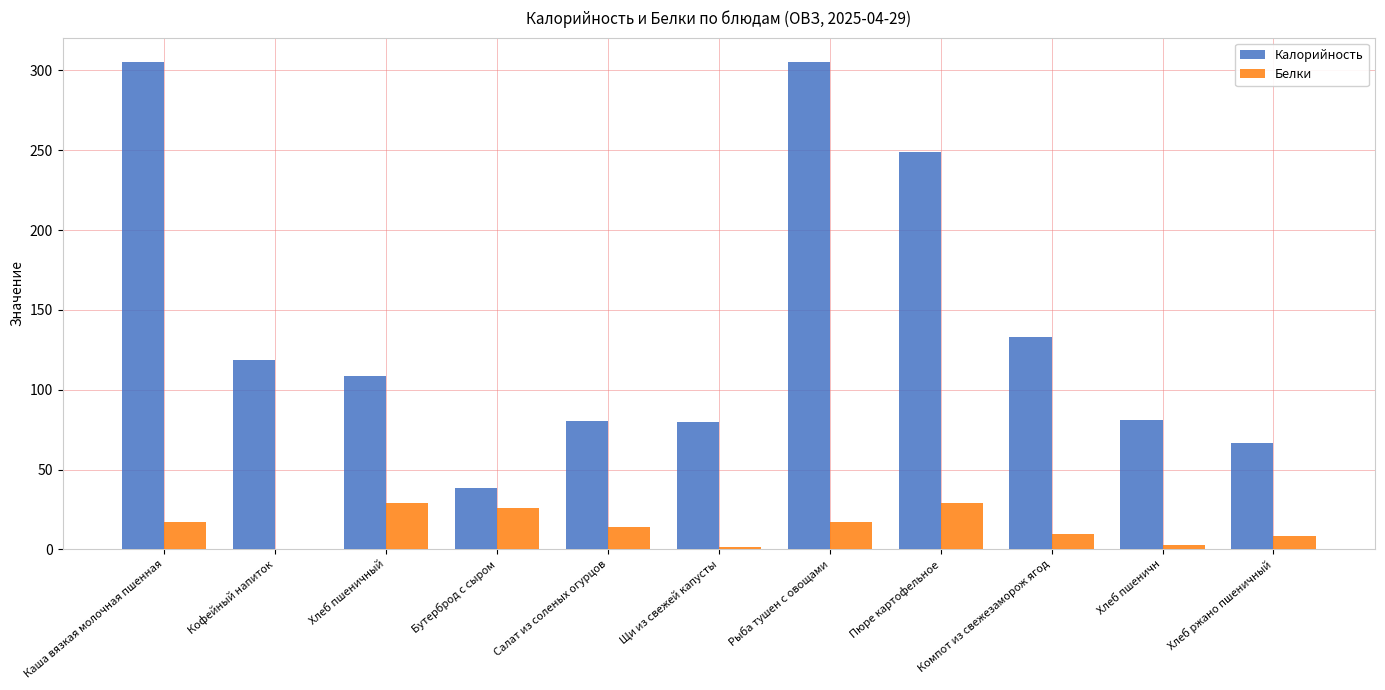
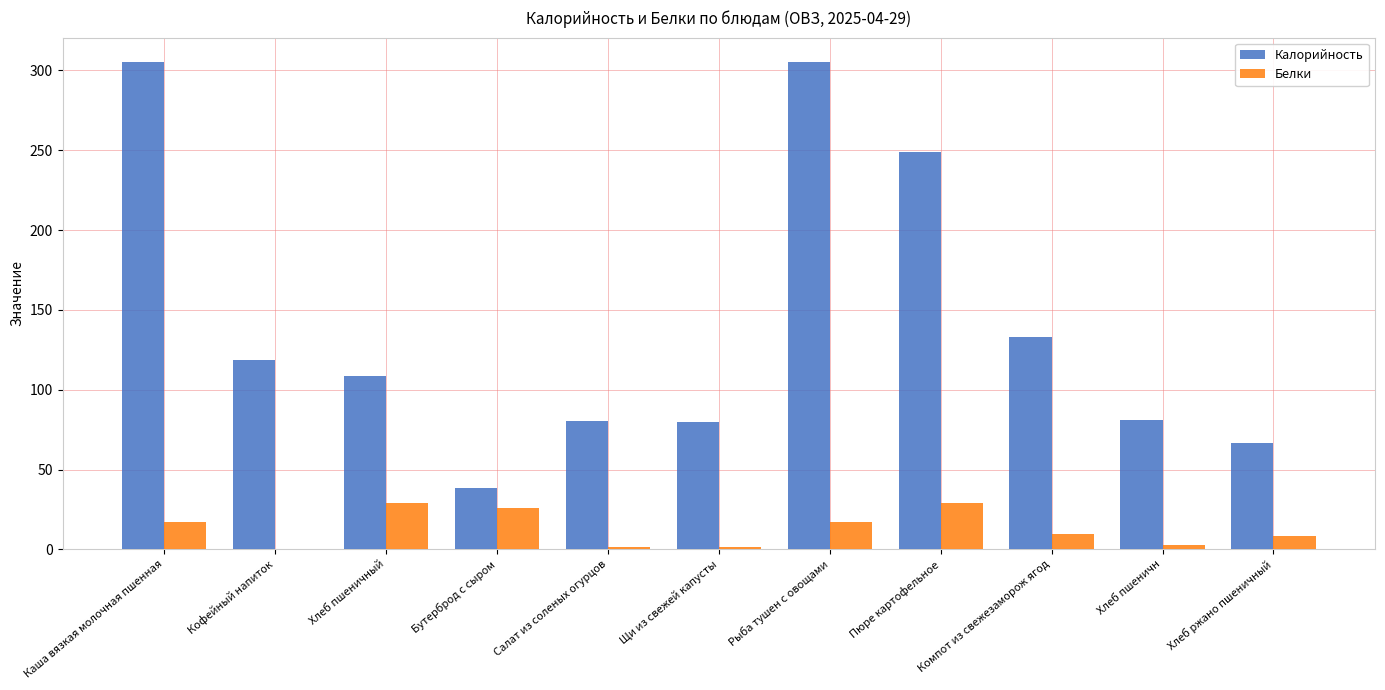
Белки, Салат из соленых огурцов: 14 -> 2
